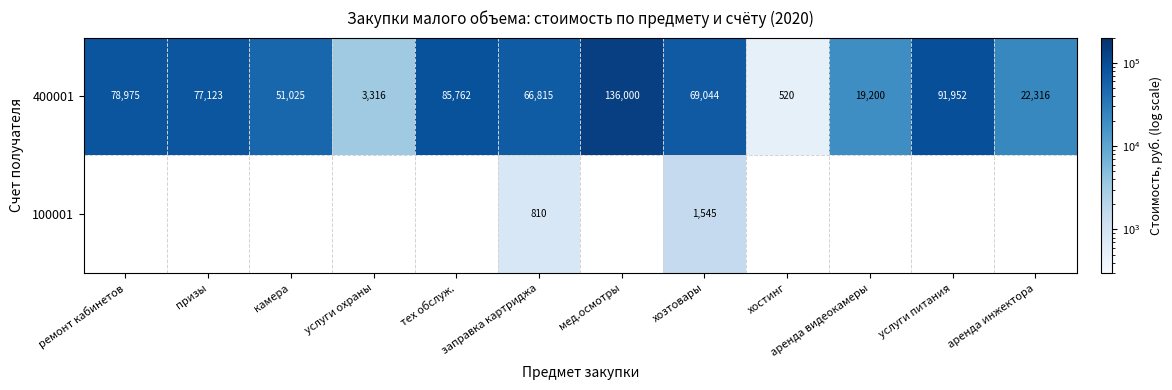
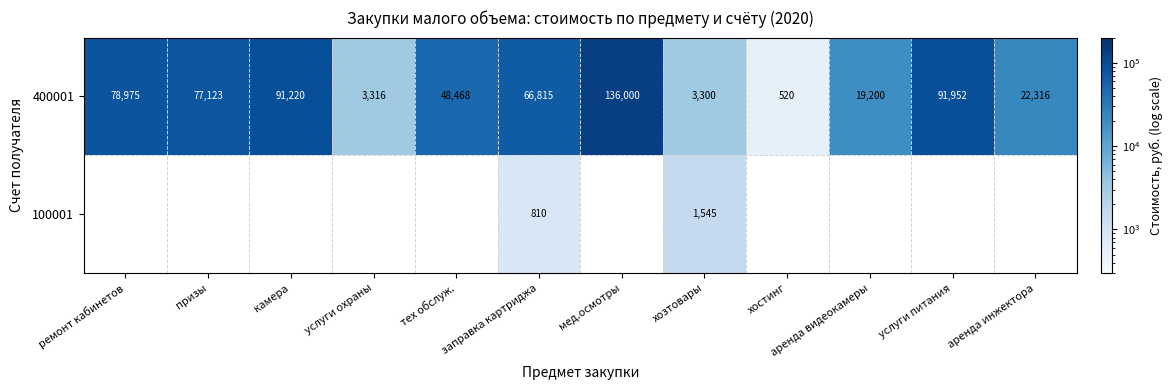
400001, камера: 51,025 -> 91,220
400001, тех обслуж.: 85,762 -> 48,468
400001, хозтовары: 69,044 -> 3,300
